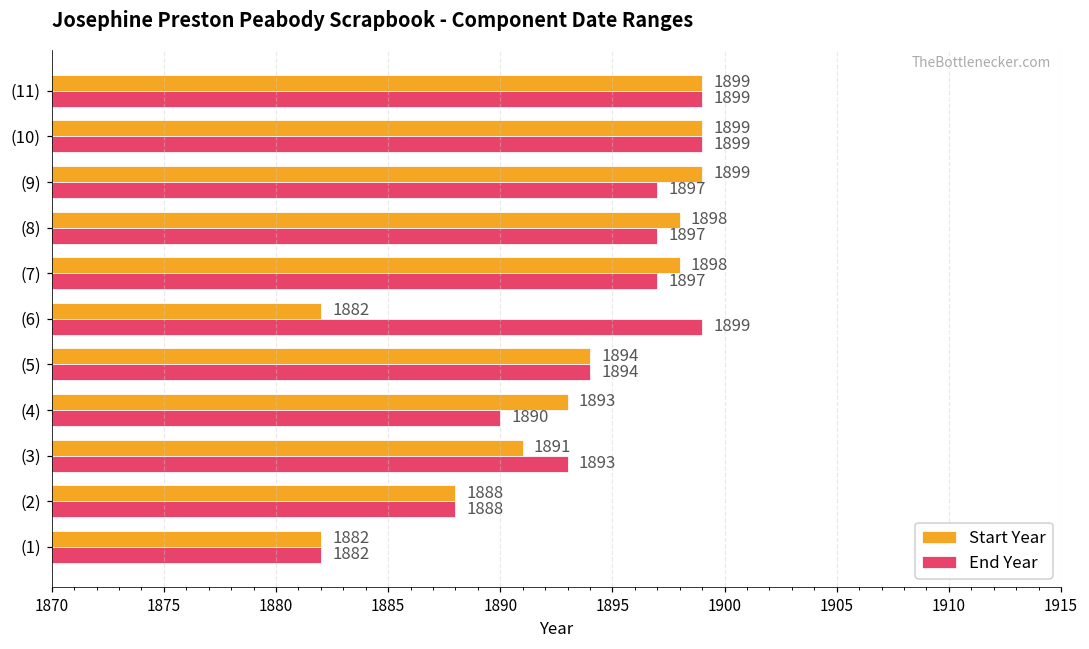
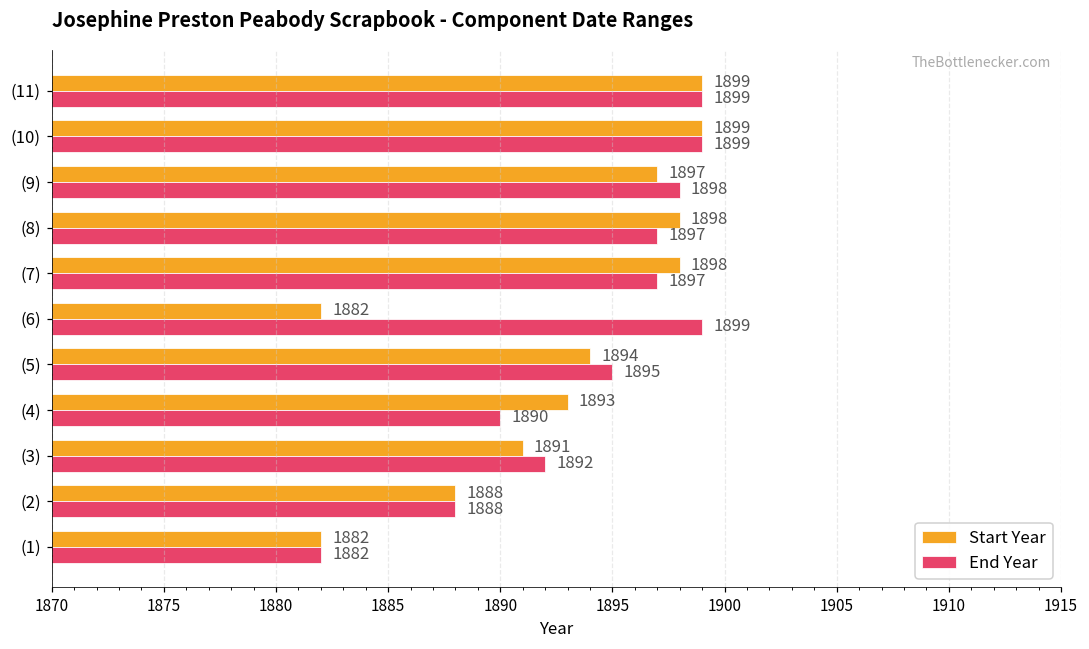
Start Year, (9): 1899 -> 1897
End Year, (9): 1897 -> 1898
End Year, (5): 1894 -> 1895
End Year, (3): 1893 -> 1892
